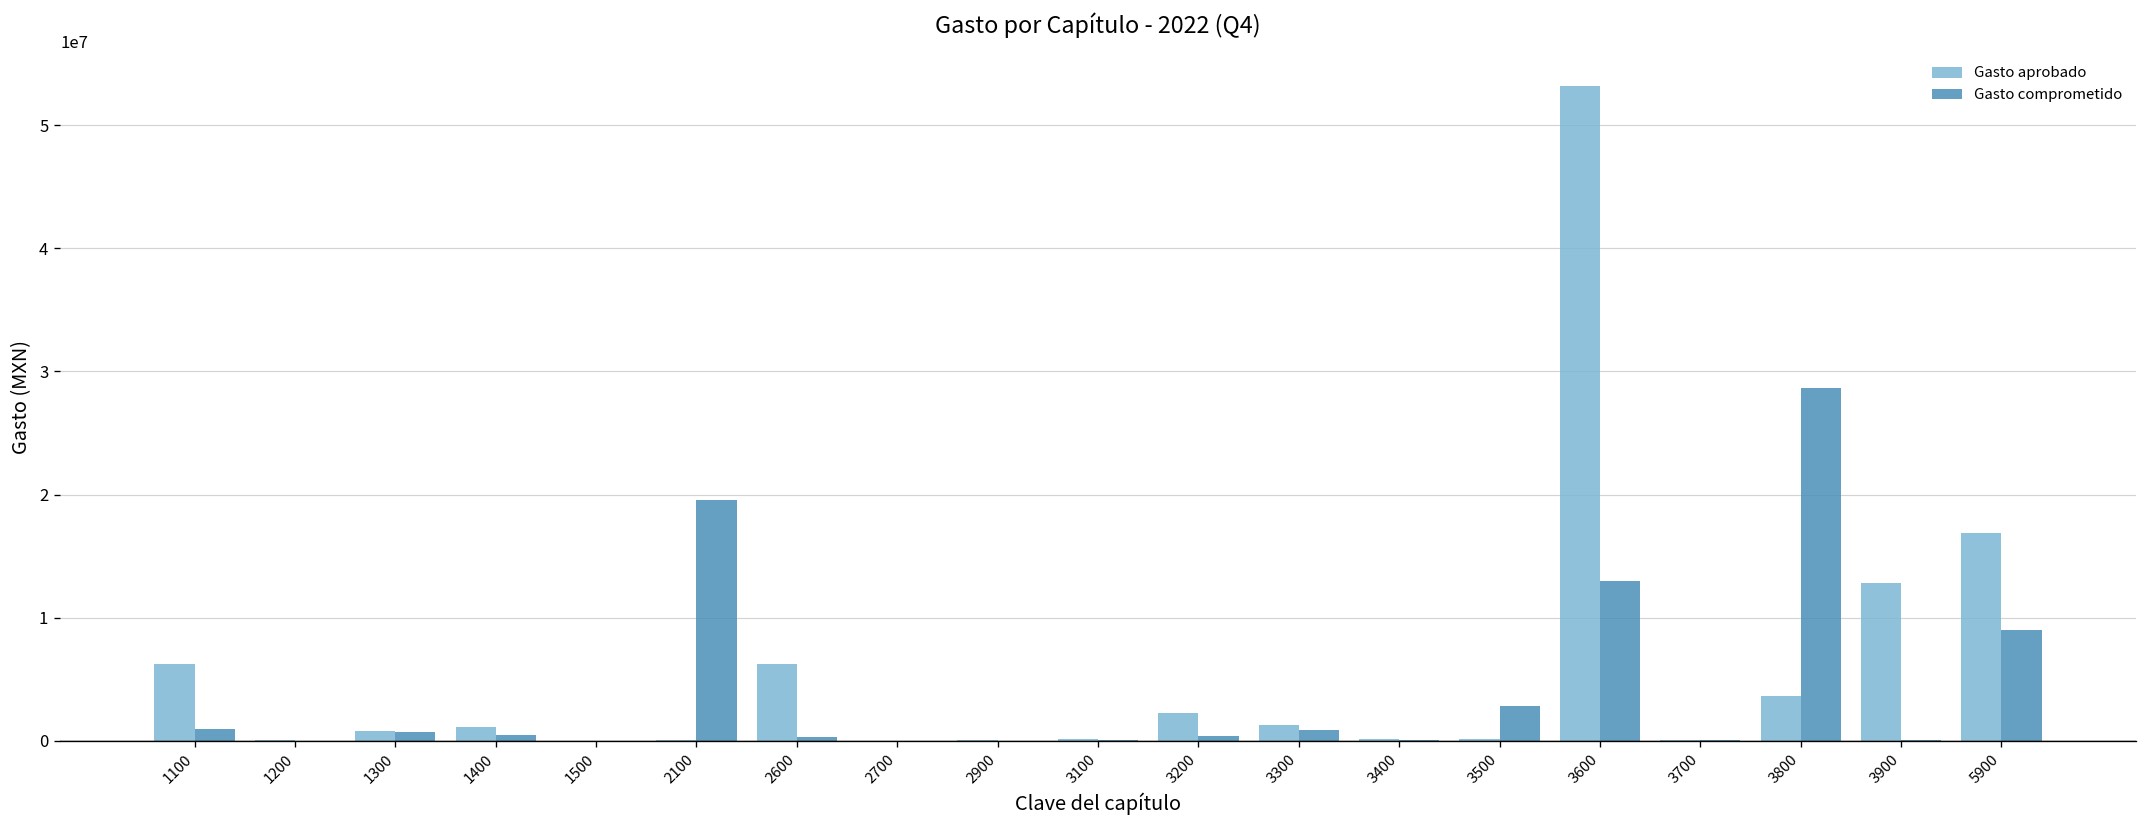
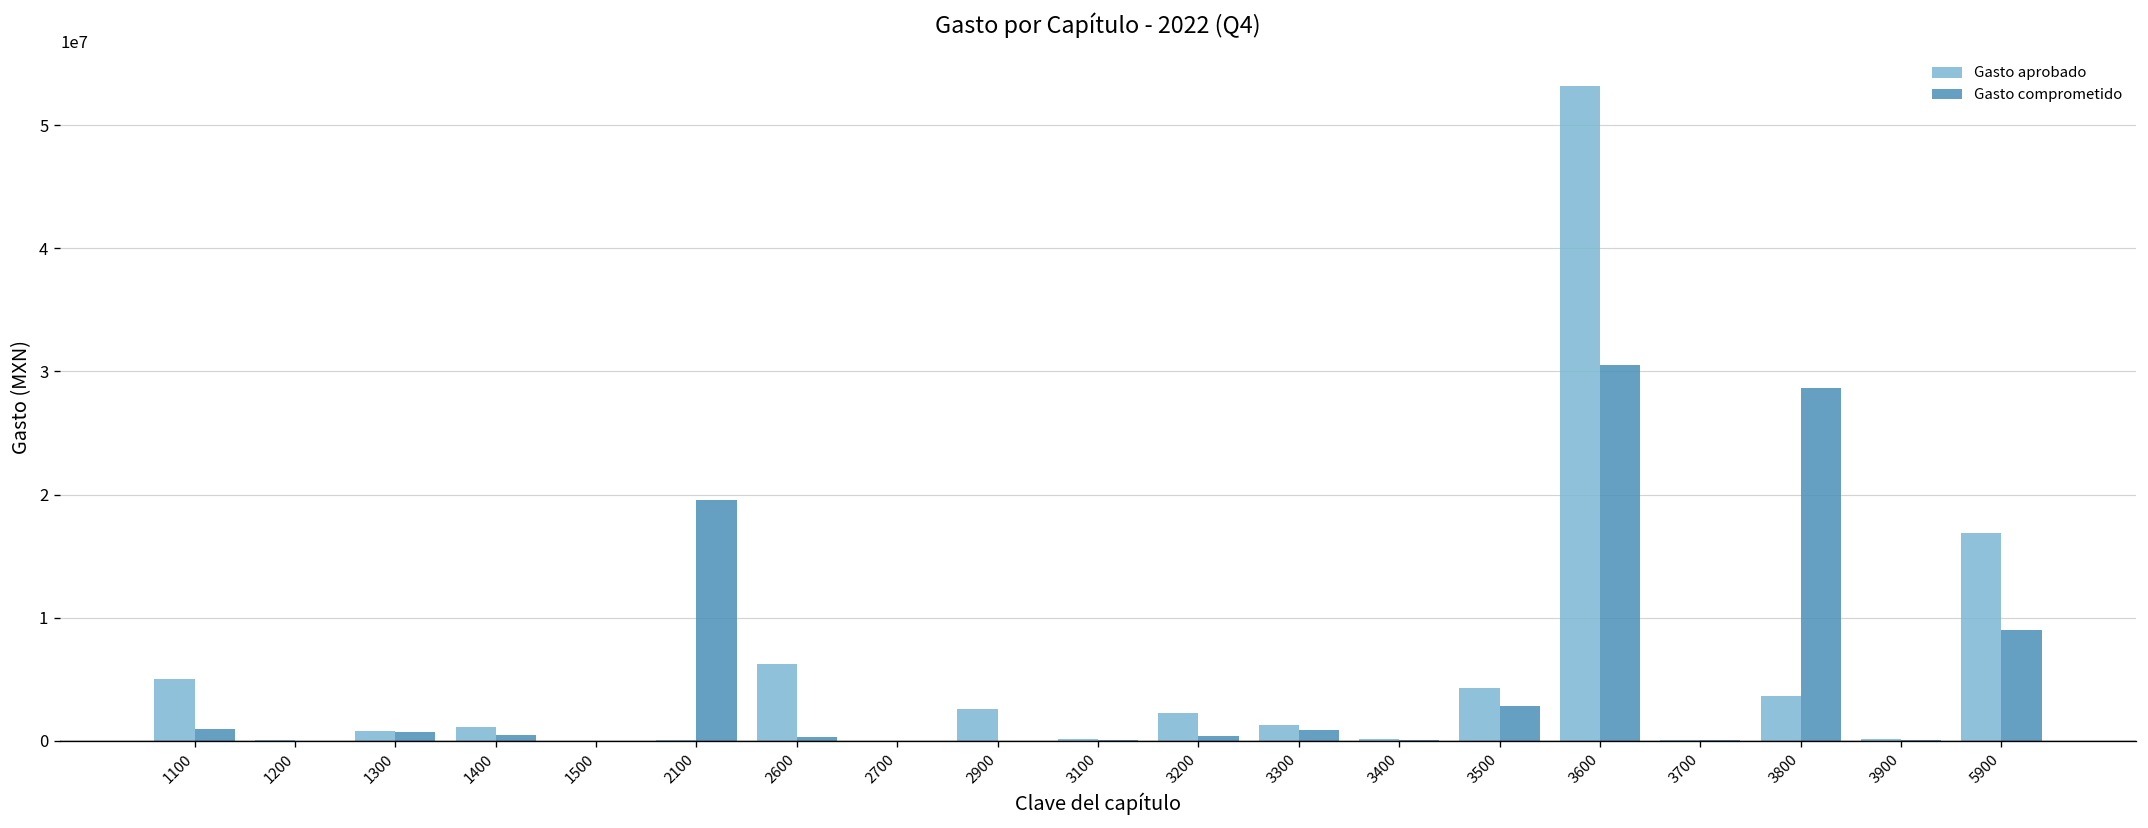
Gasto aprobado, 1100: 6300000 -> 5000000
Gasto aprobado, 2900: 100000 -> 2600000
Gasto aprobado, 3500: 100000 -> 4300000
Gasto comprometido, 3600: 13000000 -> 30500000
Gasto aprobado, 3900: 12800000 -> 200000
